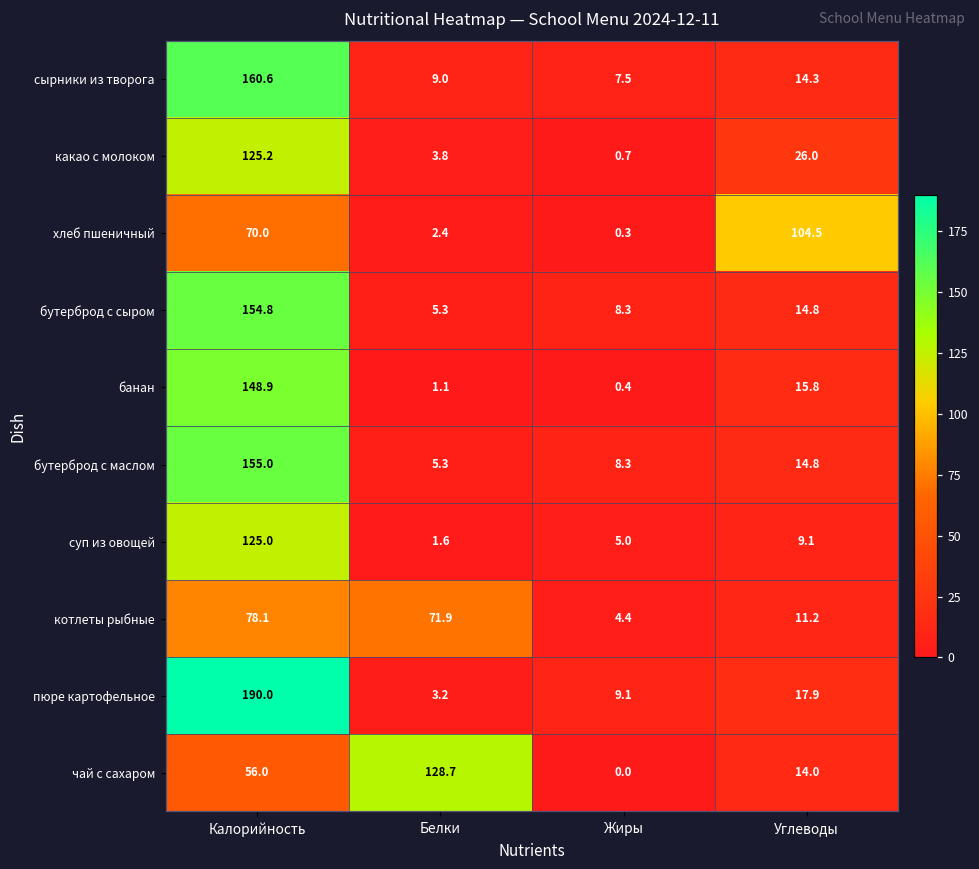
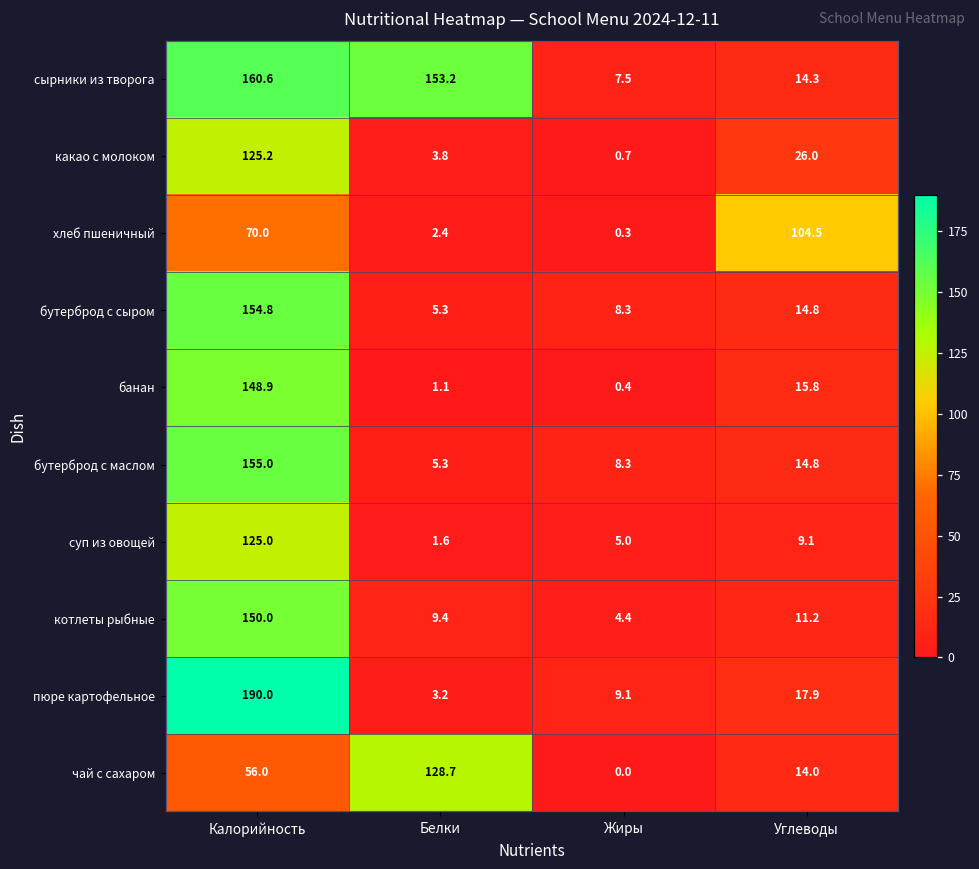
сырники из творога, Белки: 9.0 -> 153.2
котлеты рыбные, Калорийность: 78.1 -> 150.0
котлеты рыбные, Белки: 71.9 -> 9.4
